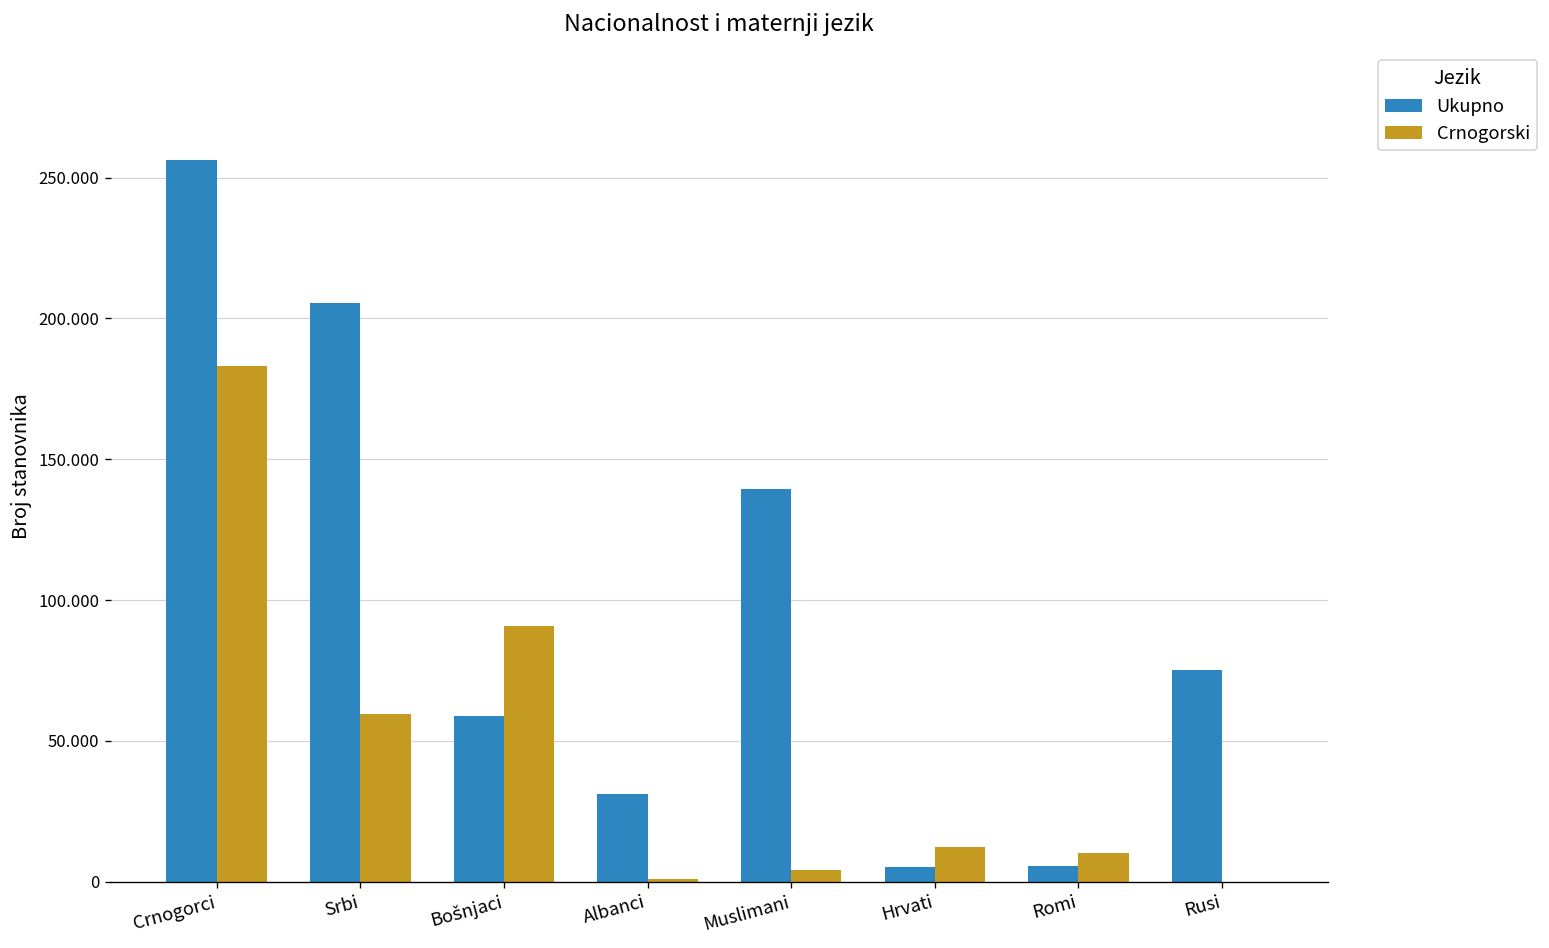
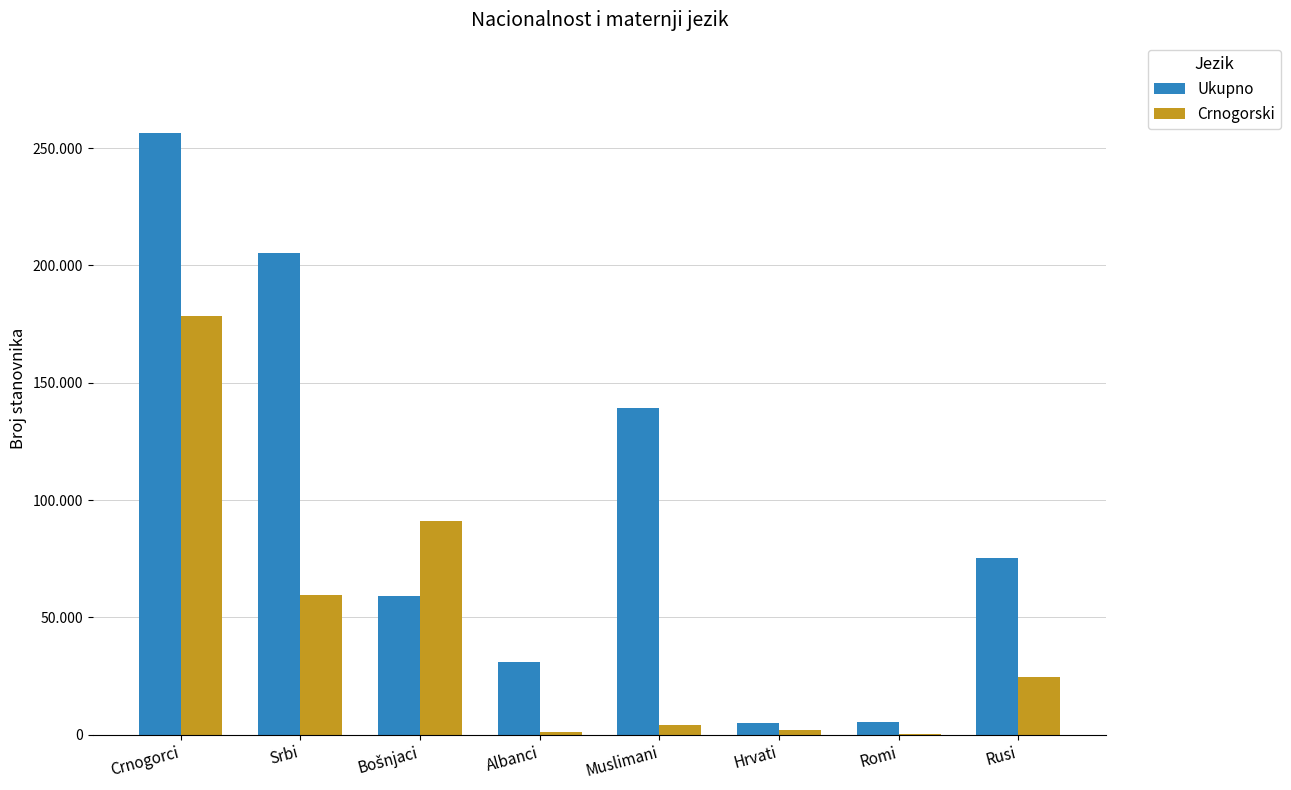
Crnogorski, Crnogorci: 183 -> 179
Crnogorski, Hrvati: 12 -> 2
Crnogorski, Romi: 10 -> 0
Crnogorski, Rusi: 0 -> 24
